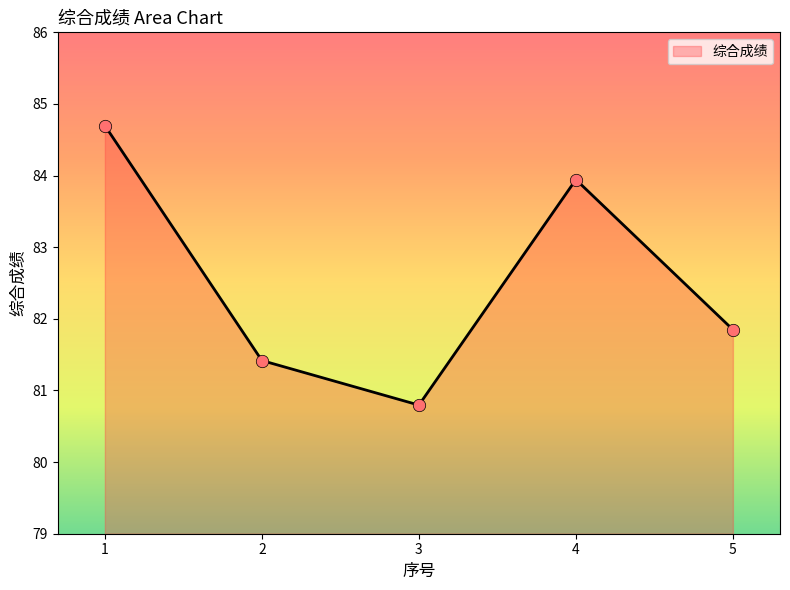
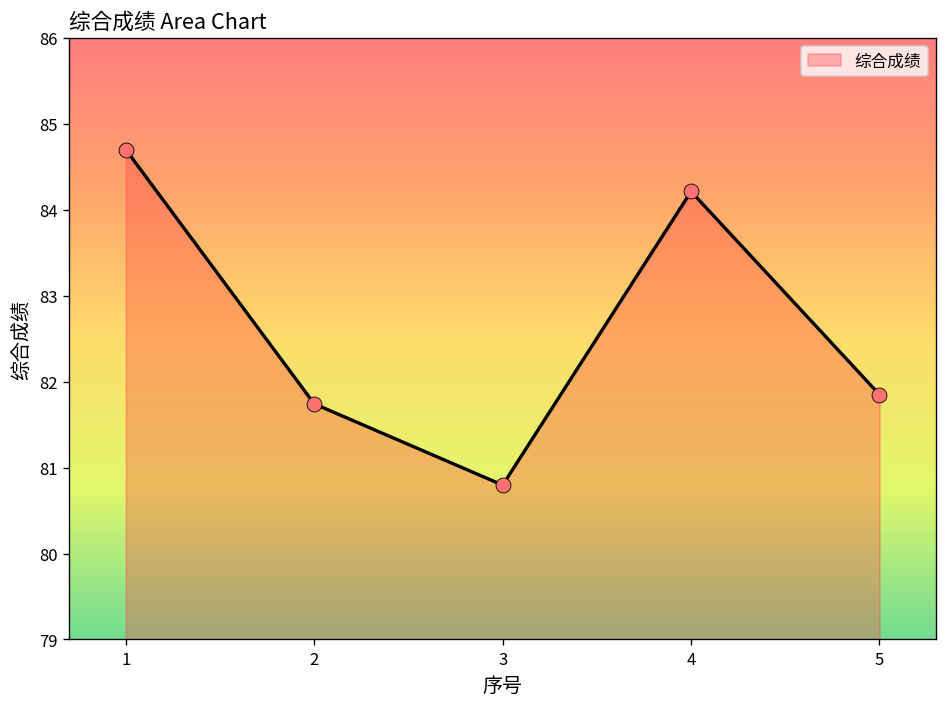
2: 81.4 -> 81.7
4: 83.9 -> 84.2
